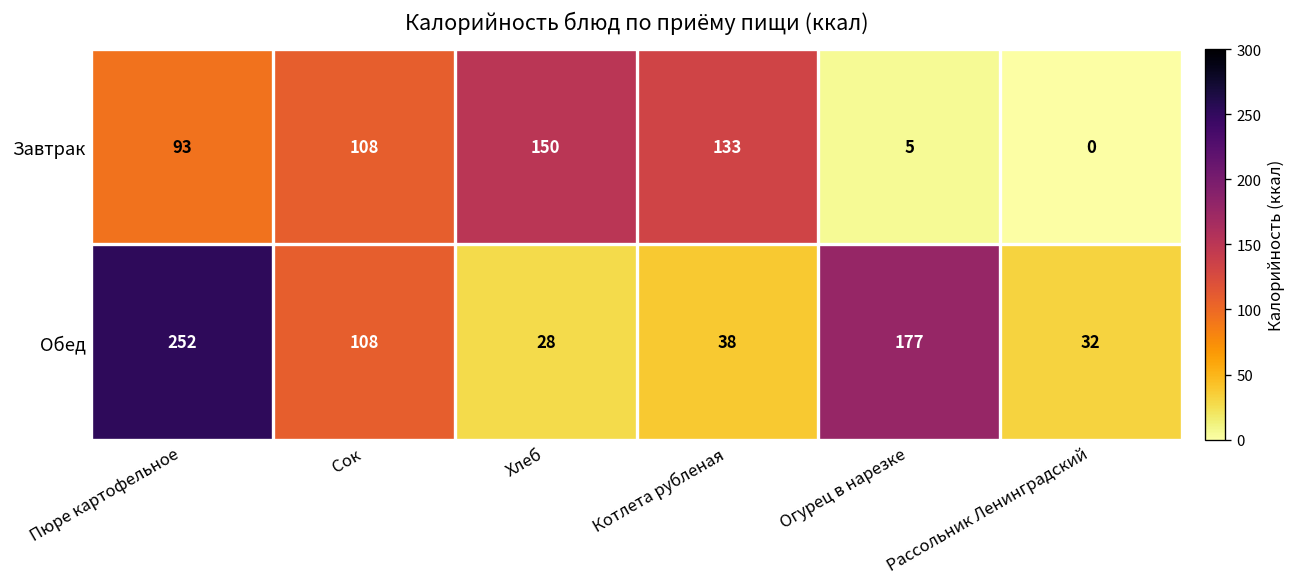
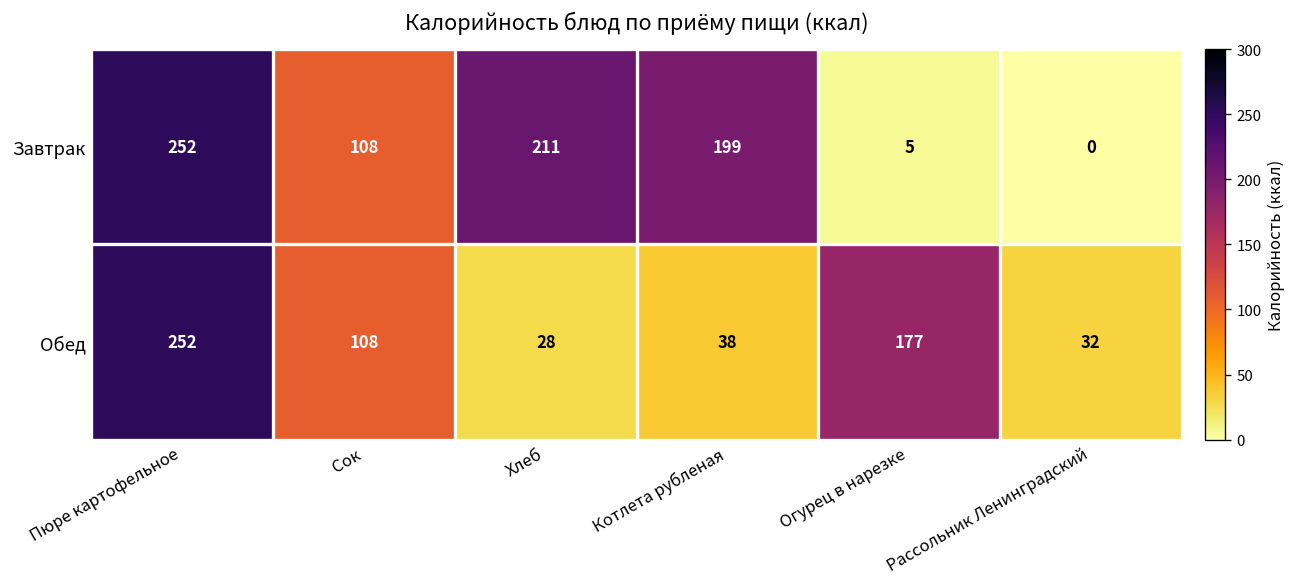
Завтрак, Пюре картофельное: 93 -> 252
Завтрак, Хлеб: 150 -> 211
Завтрак, Котлета рубленая: 133 -> 199
